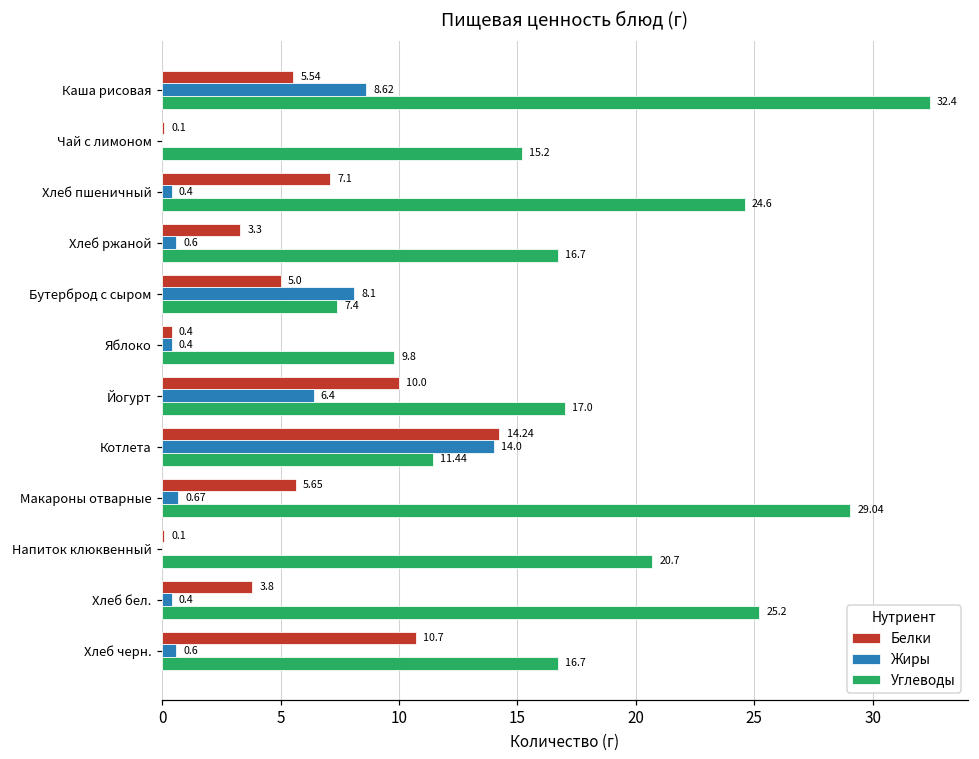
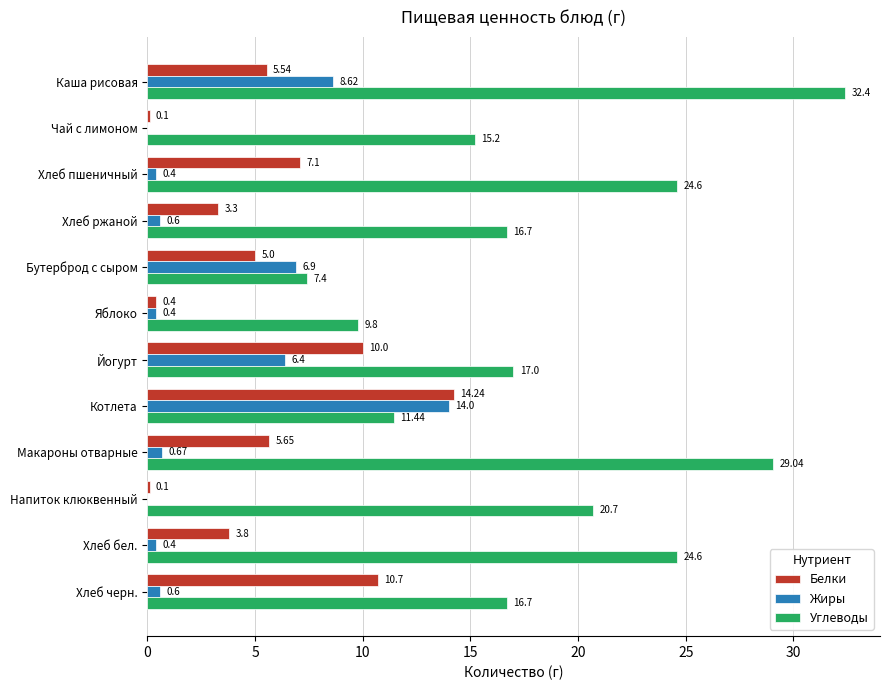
Жиры, Бутерброд с сыром: 8.1 -> 6.9
Углеводы, Хлеб бел.: 25.2 -> 24.6
